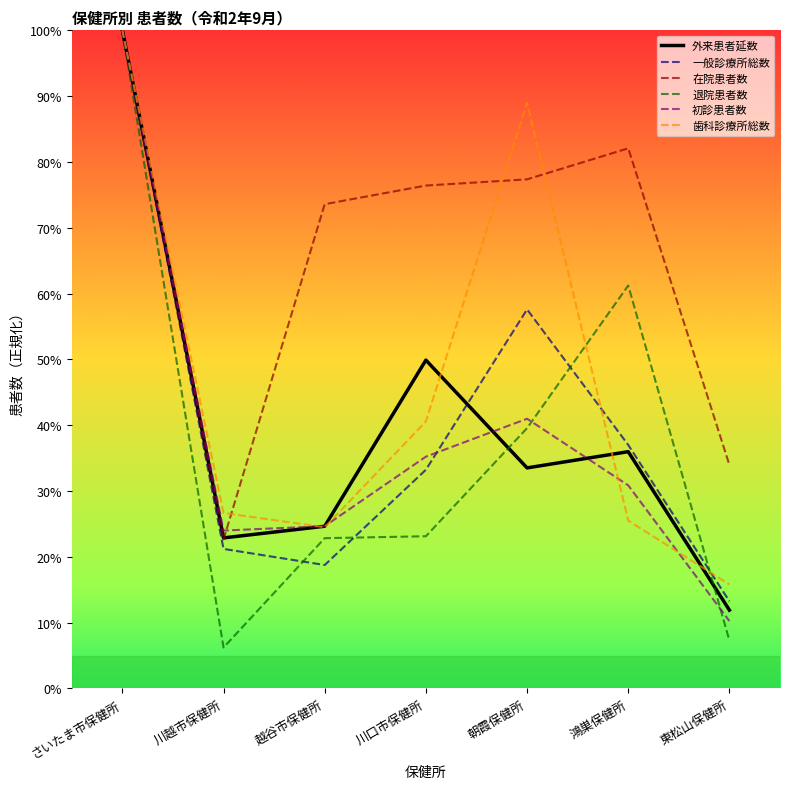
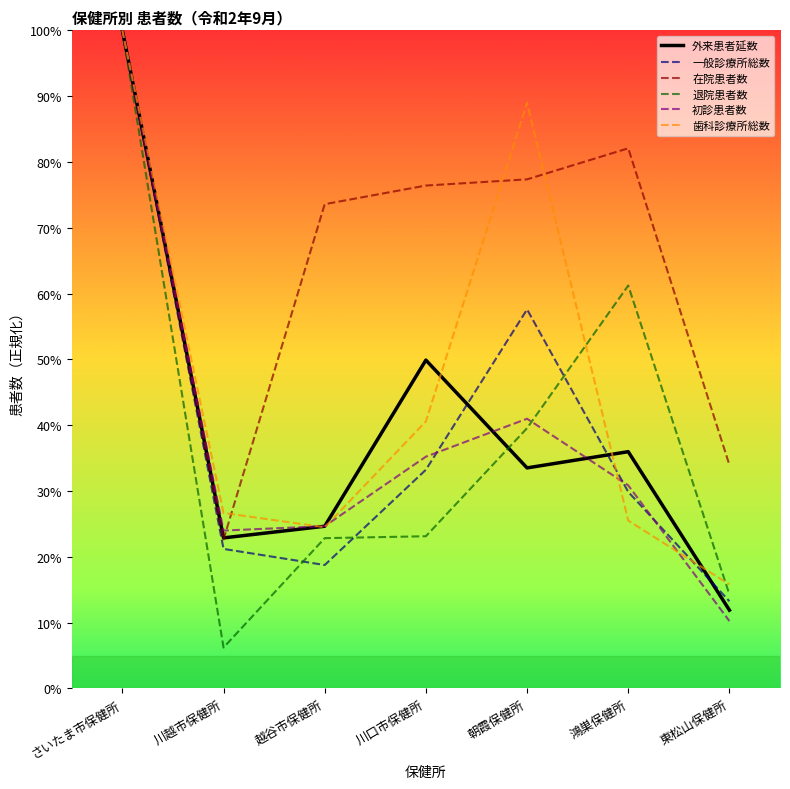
一般診療所総数, 鴻巣保健所: 37% -> 30%
退院患者数, 東松山保健所: 7% -> 14%
